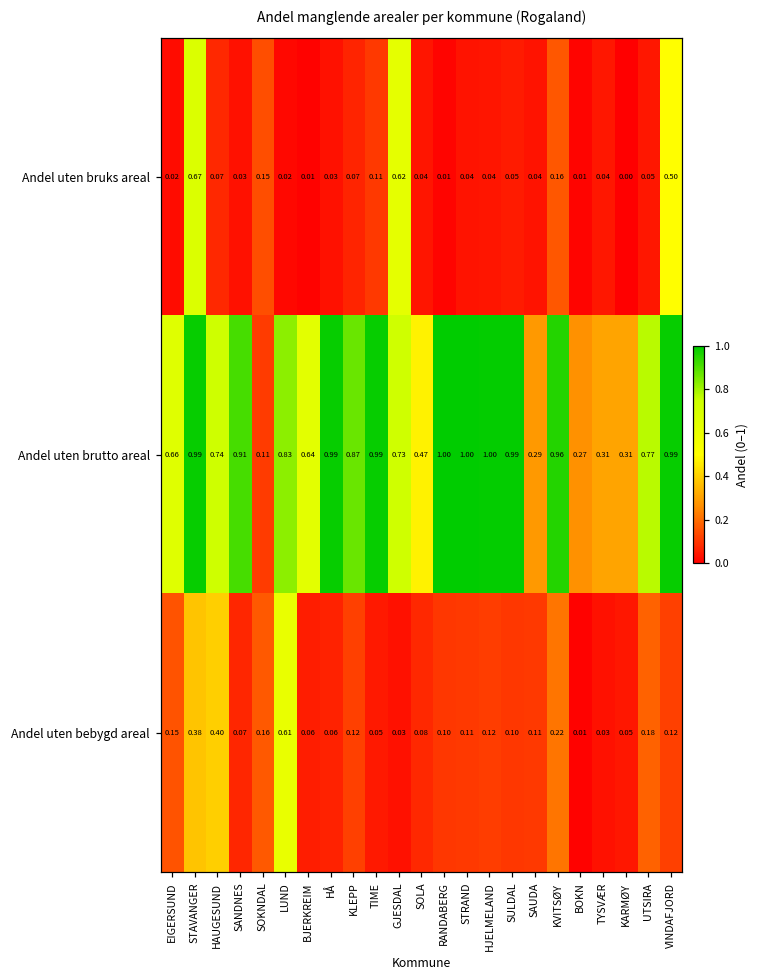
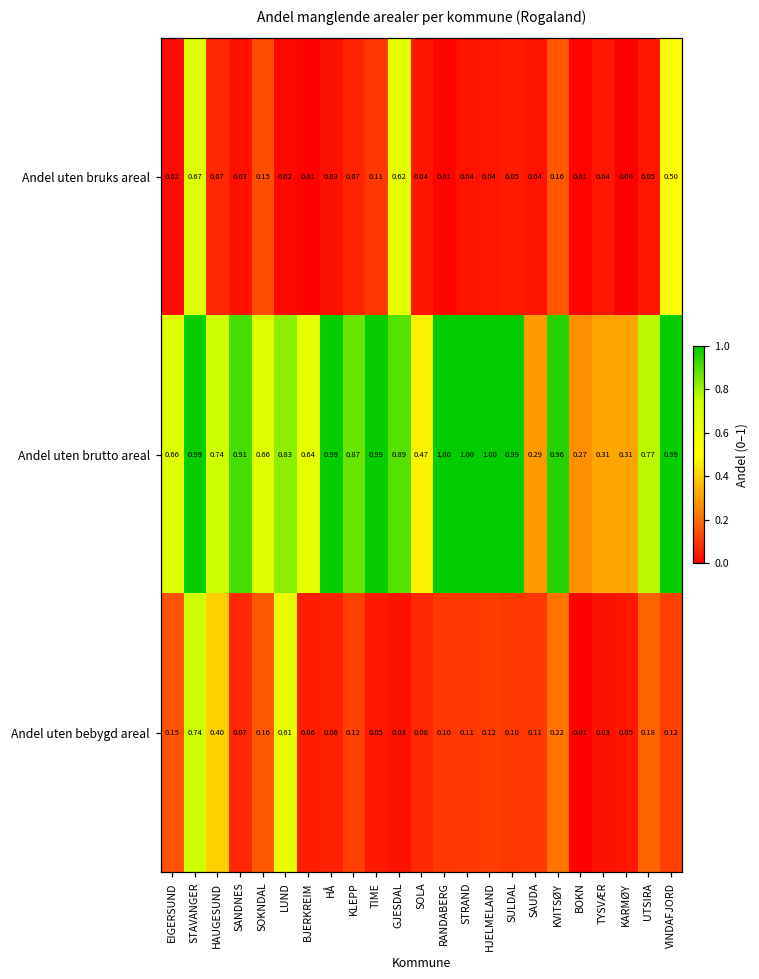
Andel uten brutto areal, SOKNDAL: 0.11 -> 0.66
Andel uten brutto areal, GJESDAL: 0.73 -> 0.89
Andel uten bebygd areal, STAVANGER: 0.38 -> 0.74
